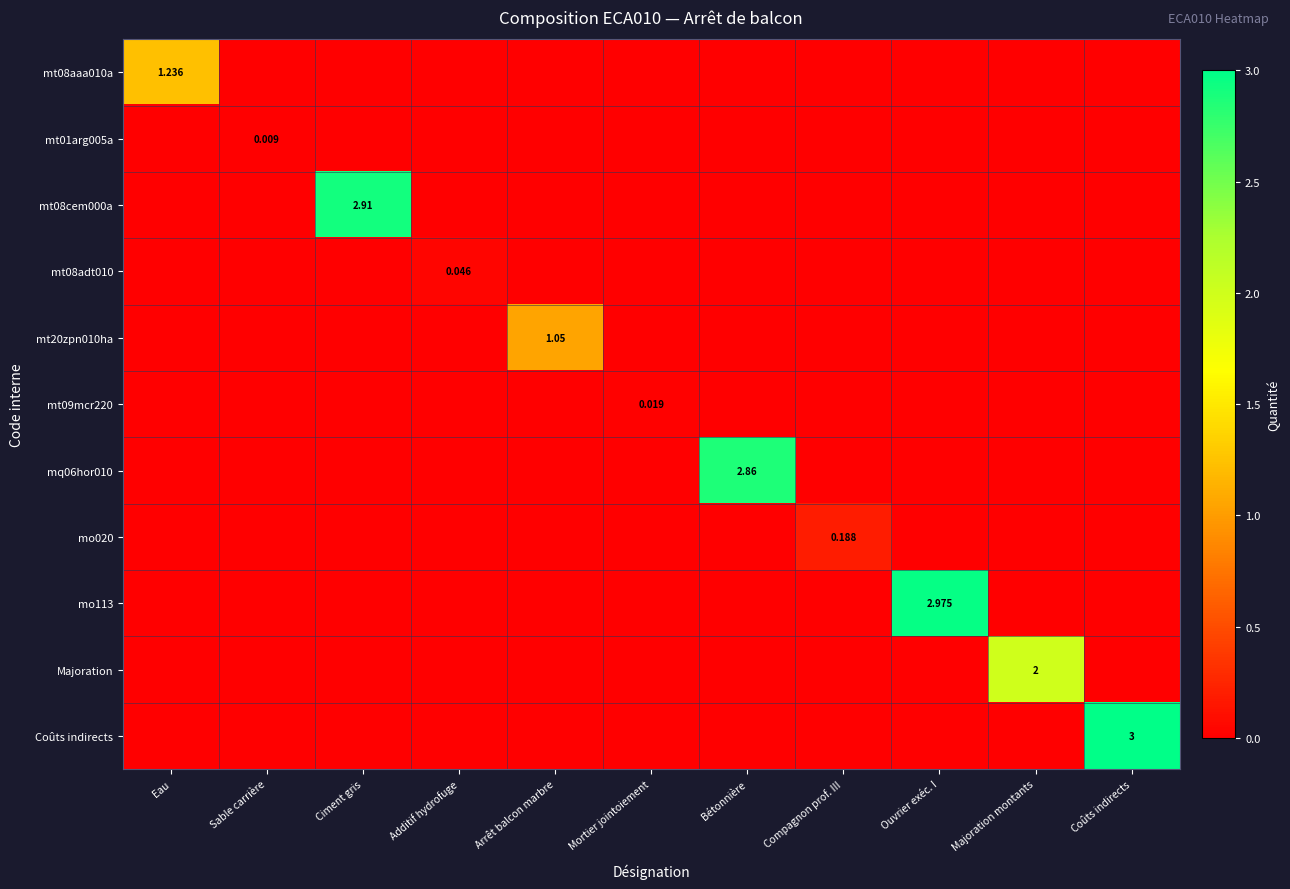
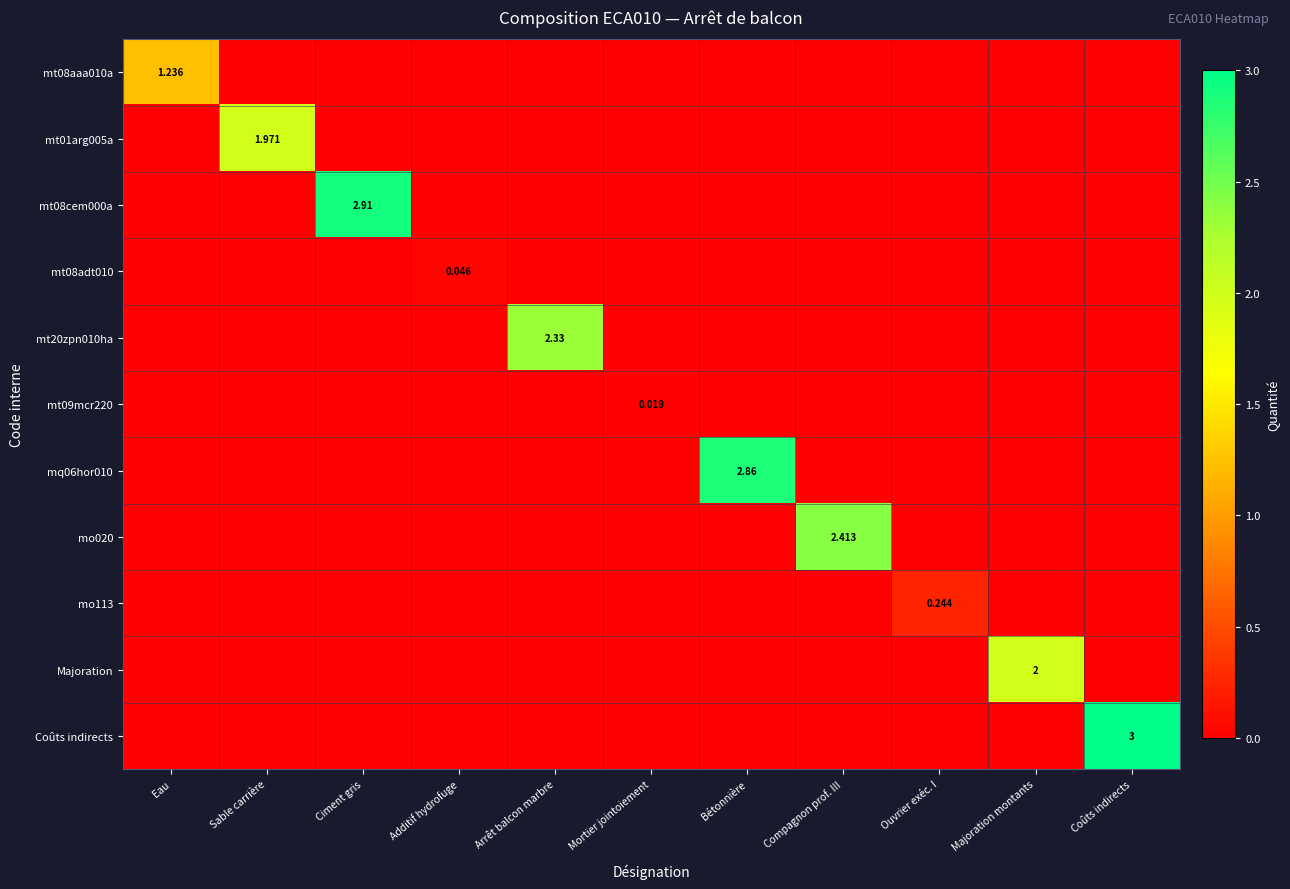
mt01arg005a, Sable carrière: 0.009 -> 1.971
mt20zpn010ha, Arrêt balcon marbre: 1.05 -> 2.33
mo020, Compagnon prof. III: 0.188 -> 2.413
mo113, Ouvrier exéc. I: 2.975 -> 0.244
